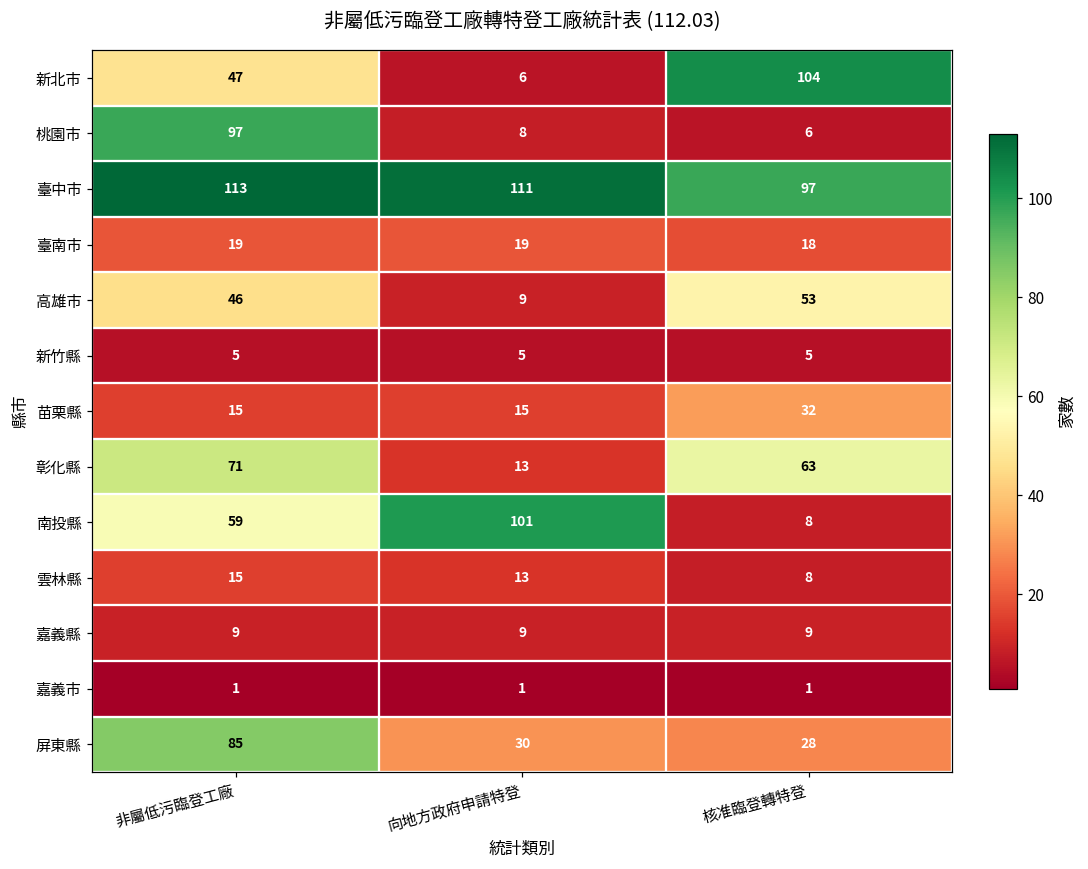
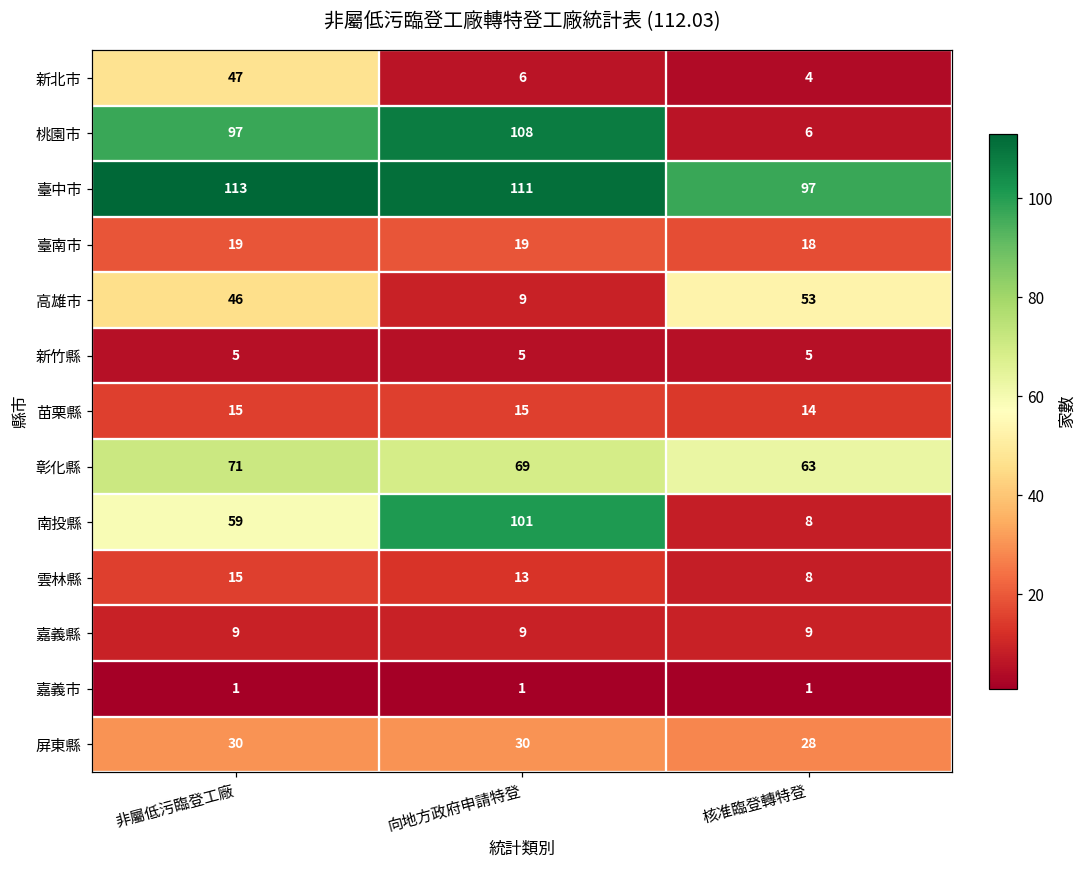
新北市, 核准臨登轉特登: 104 -> 4
桃園市, 向地方政府申請特登: 8 -> 108
苗栗縣, 核准臨登轉特登: 32 -> 14
彰化縣, 向地方政府申請特登: 13 -> 69
屏東縣, 非屬低污臨登工廠: 85 -> 30
